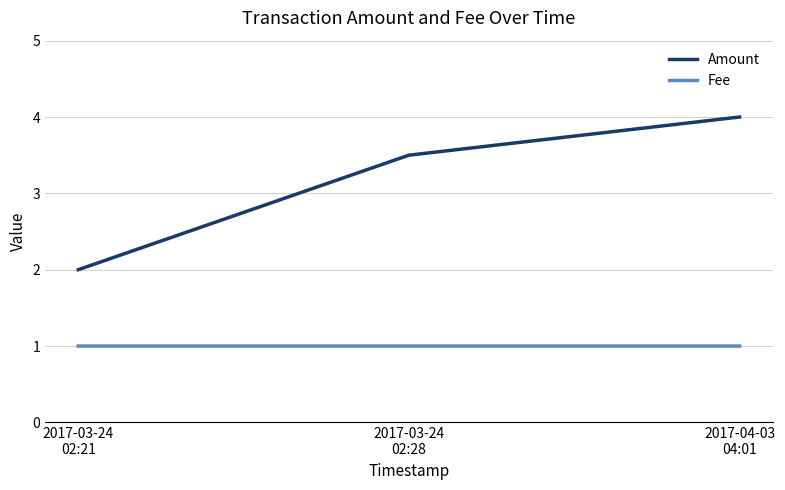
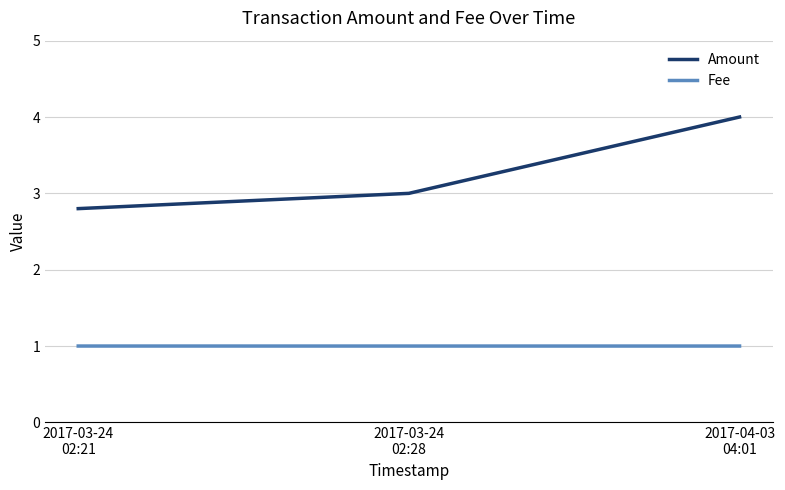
Amount, 2017-03-24 02:21: 2.0 -> 2.8
Amount, 2017-03-24 02:28: 3.5 -> 3.0
